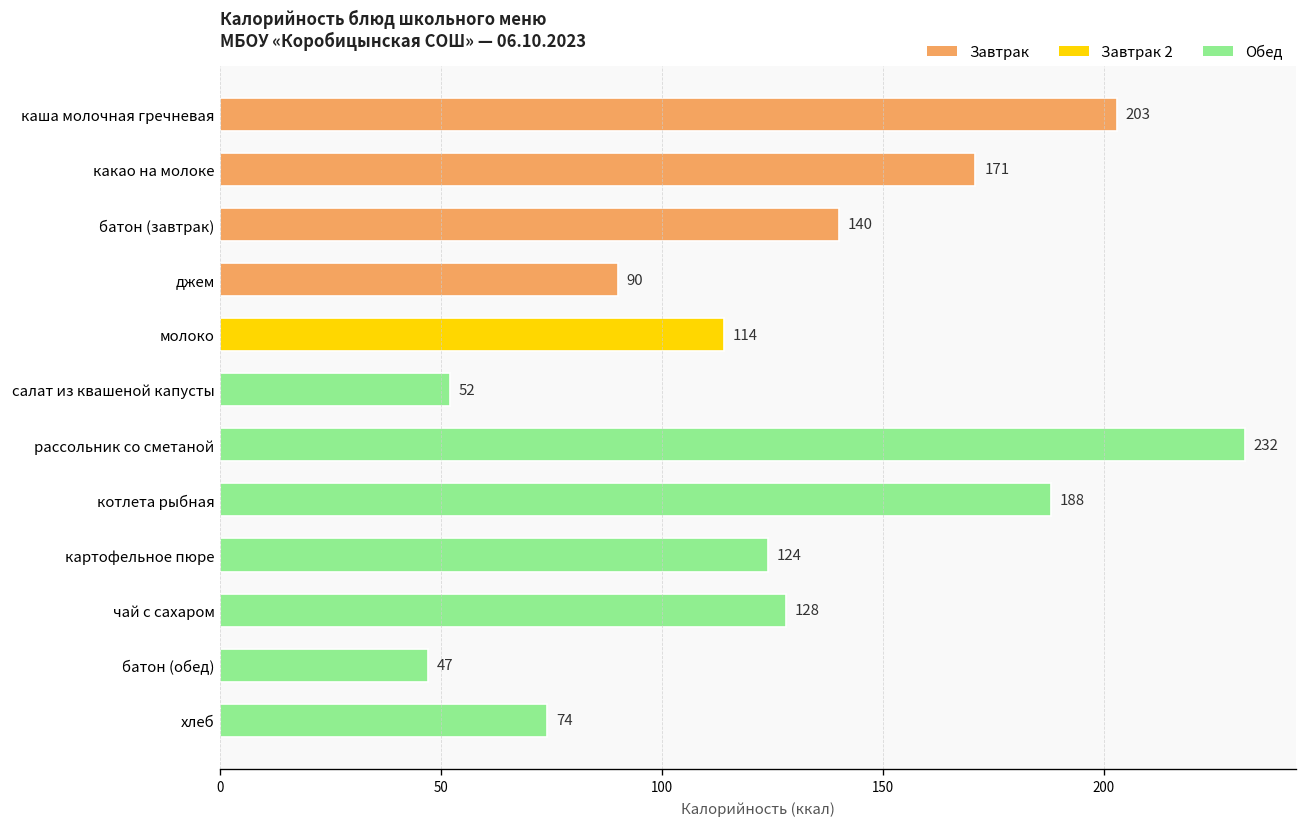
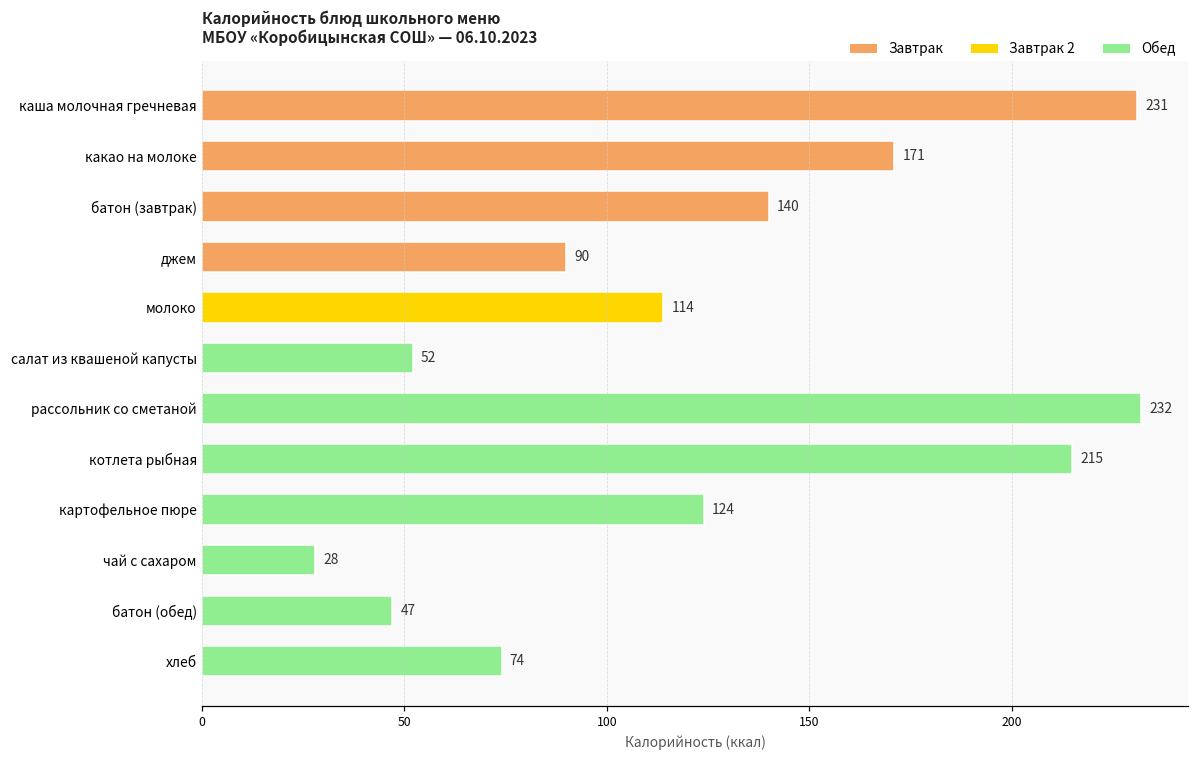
каша молочная гречневая: 203 -> 231
котлета рыбная: 188 -> 215
чай с сахаром: 128 -> 28
